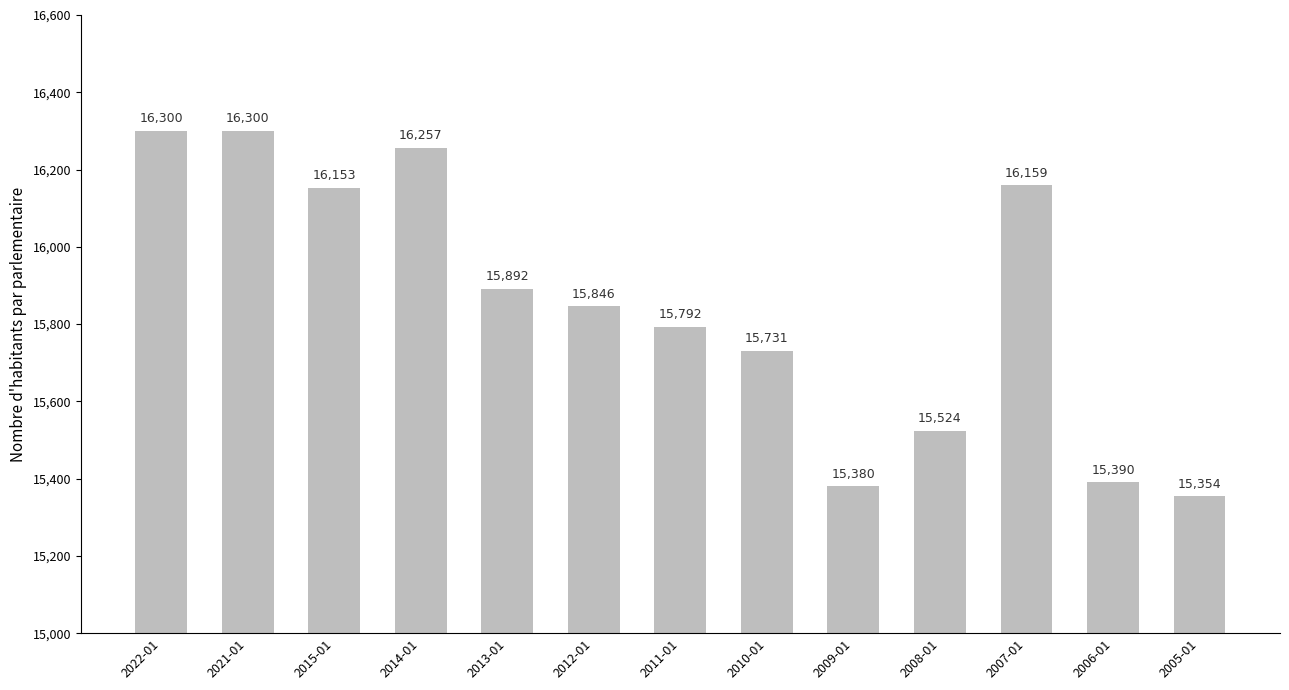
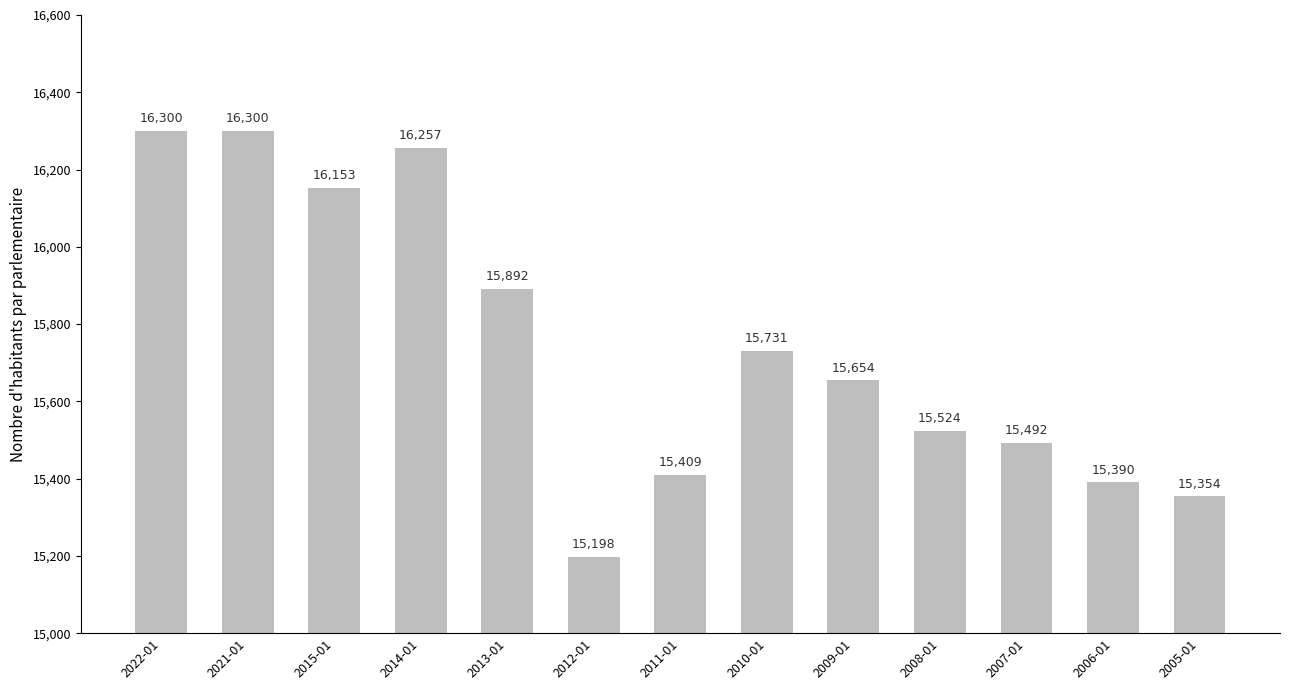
2012-01: 15,846 -> 15,198
2011-01: 15,792 -> 15,409
2009-01: 15,380 -> 15,654
2007-01: 16,159 -> 15,492
